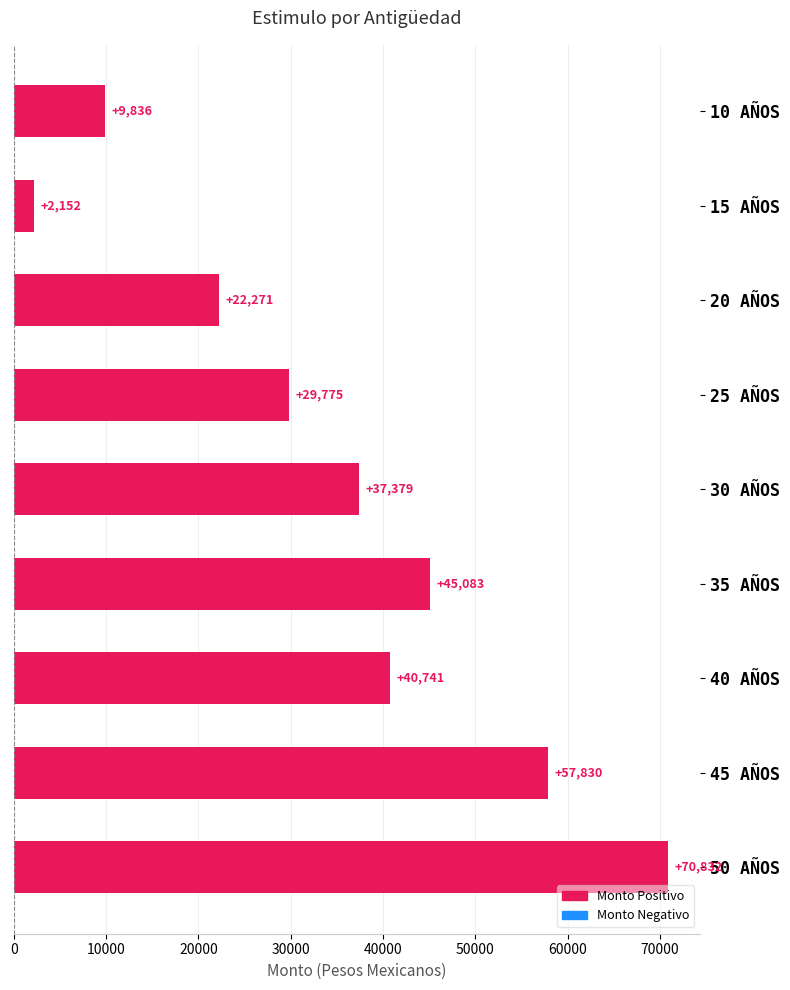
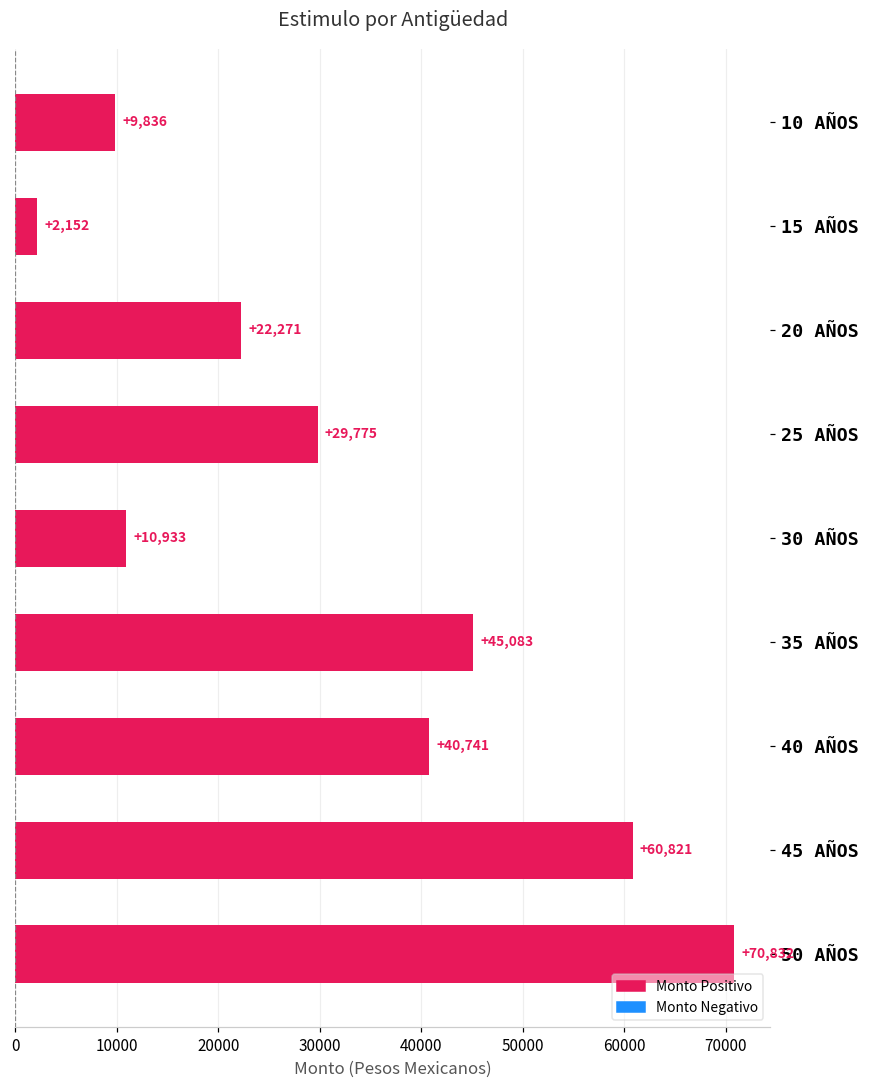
30 AÑOS: +37,379 -> +10,933
45 AÑOS: +57,830 -> +60,821
